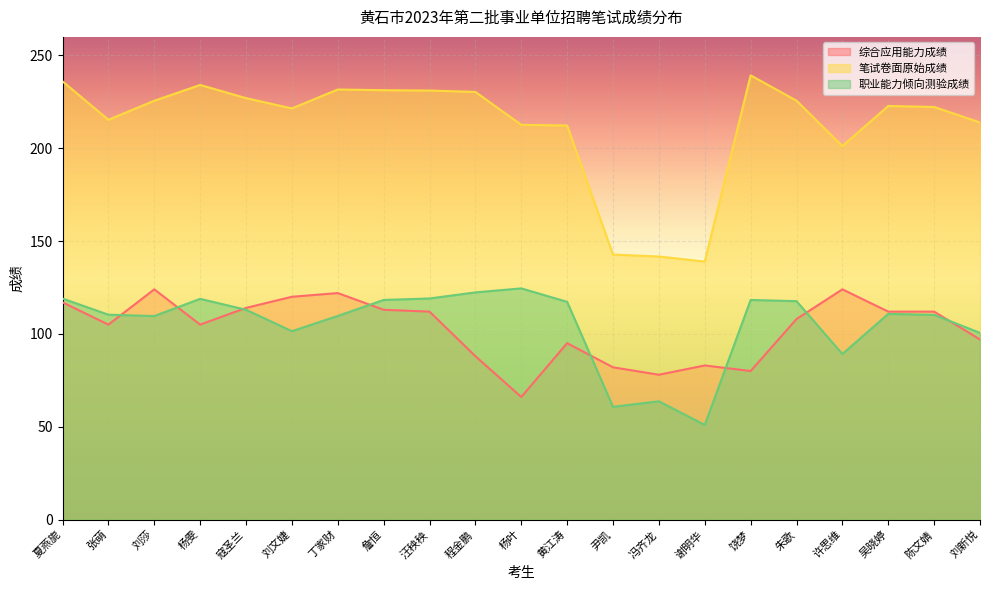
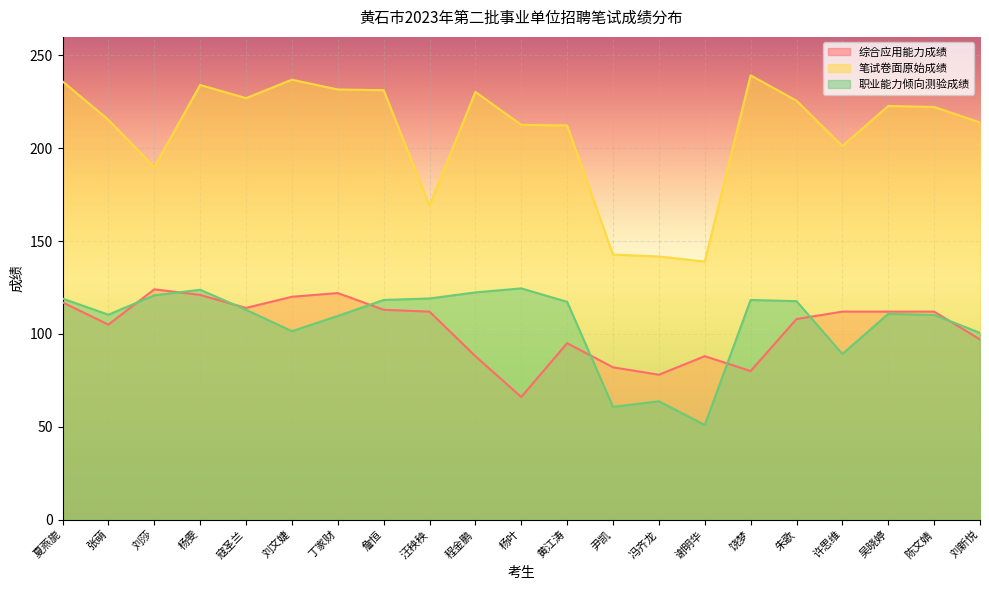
笔试卷面原始成绩, 刘莎: 226 -> 190
职业能力倾向测验成绩, 刘莎: 110 -> 121
综合应用能力成绩, 杨雯: 105 -> 121
职业能力倾向测验成绩, 杨雯: 119 -> 124
笔试卷面原始成绩, 刘文婕: 221 -> 237
笔试卷面原始成绩, 汪秧秧: 231 -> 169
综合应用能力成绩, 谢明华: 83 -> 88
综合应用能力成绩, 许思维: 124 -> 112
